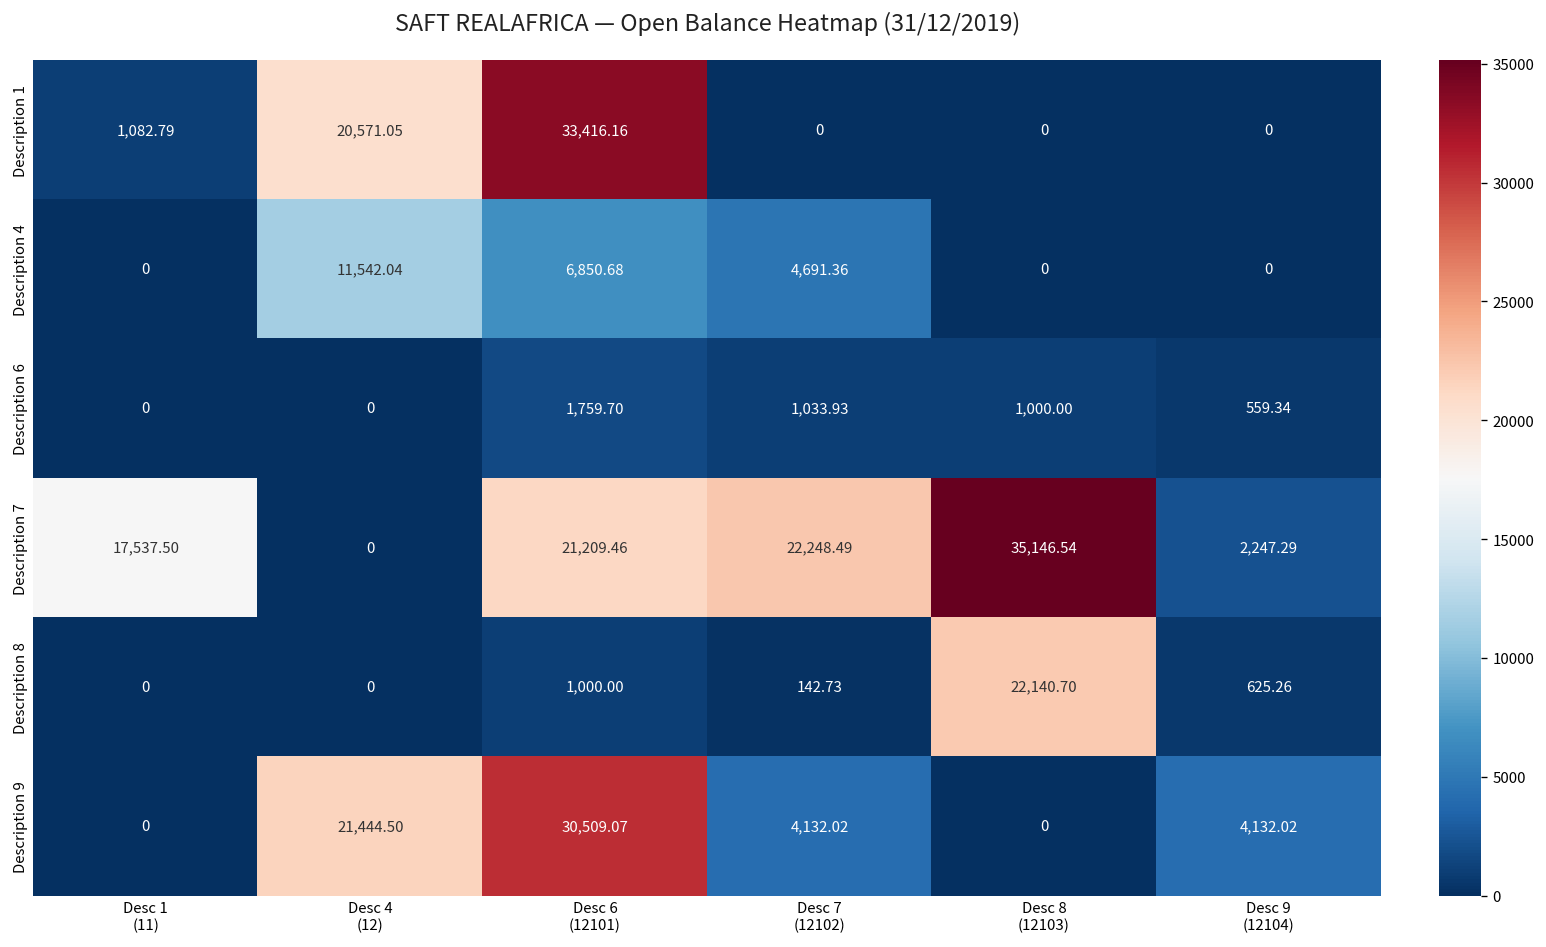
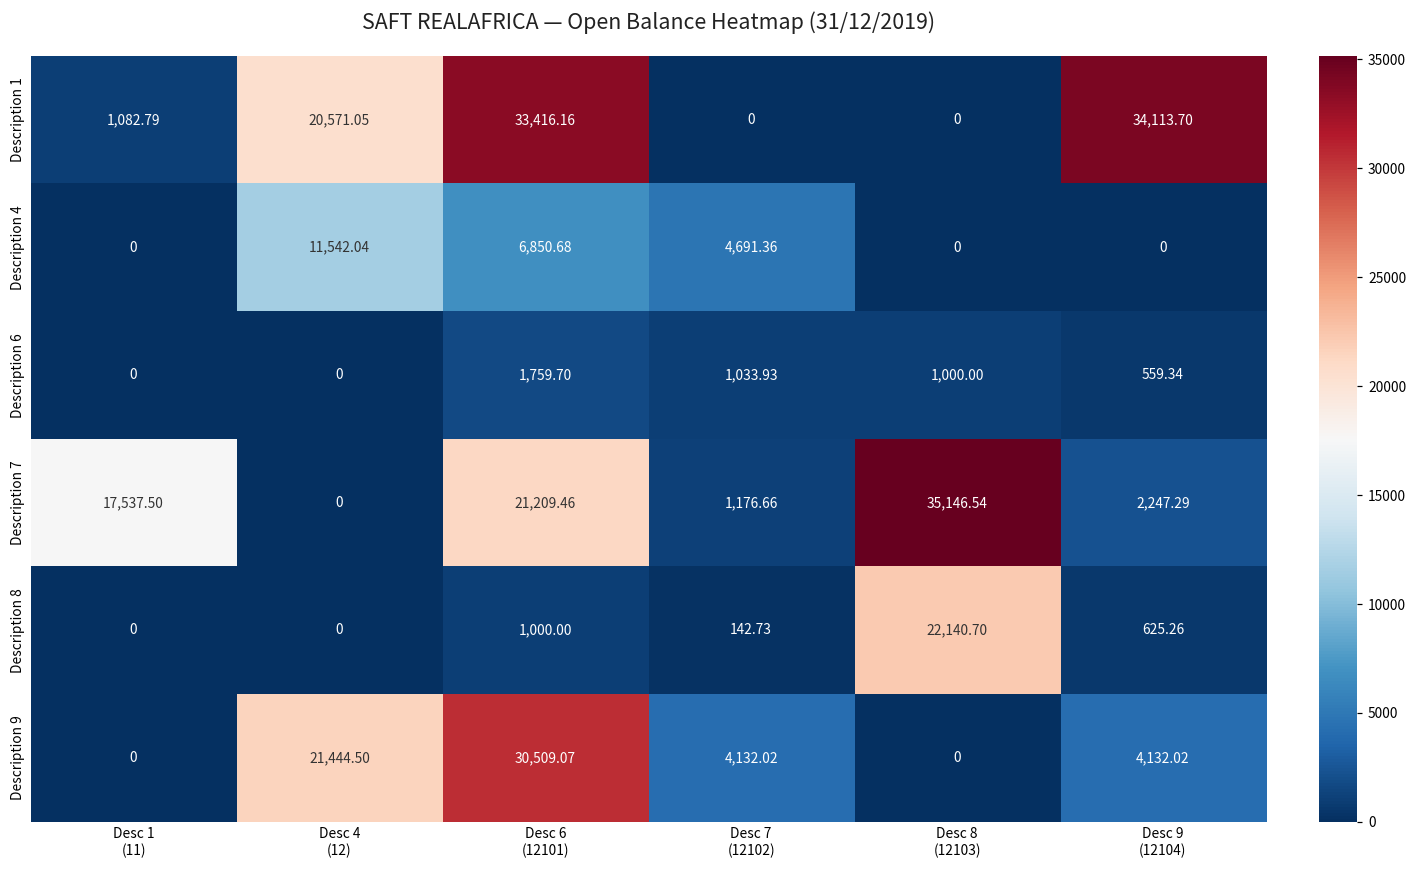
Description 1, Desc 9 (12104): 0 -> 34,113.70
Description 7, Desc 7 (12102): 22,248.49 -> 1,176.66
